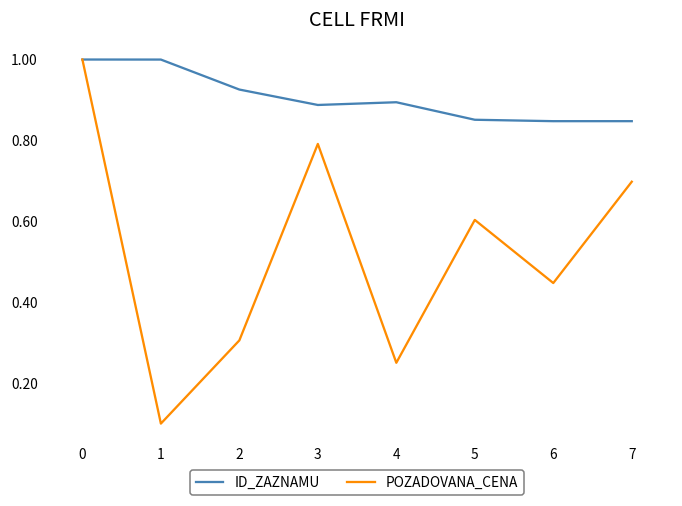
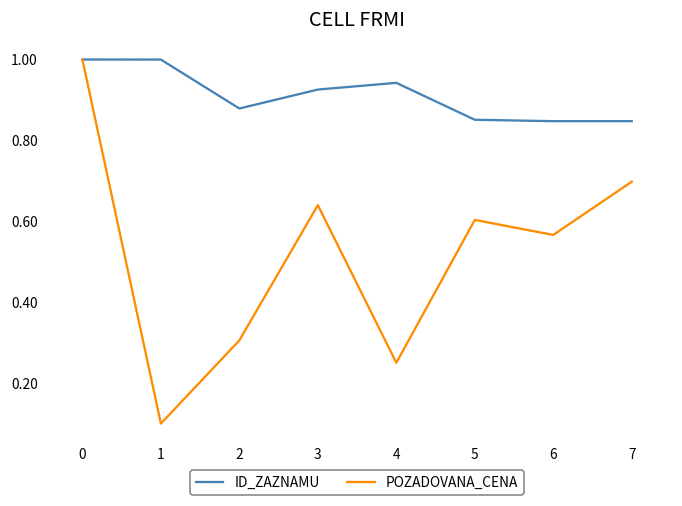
ID_ZAZNAMU, 2: 0.93 -> 0.88
ID_ZAZNAMU, 3: 0.89 -> 0.93
POZADOVANA_CENA, 3: 0.79 -> 0.64
ID_ZAZNAMU, 4: 0.89 -> 0.94
POZADOVANA_CENA, 6: 0.45 -> 0.57
